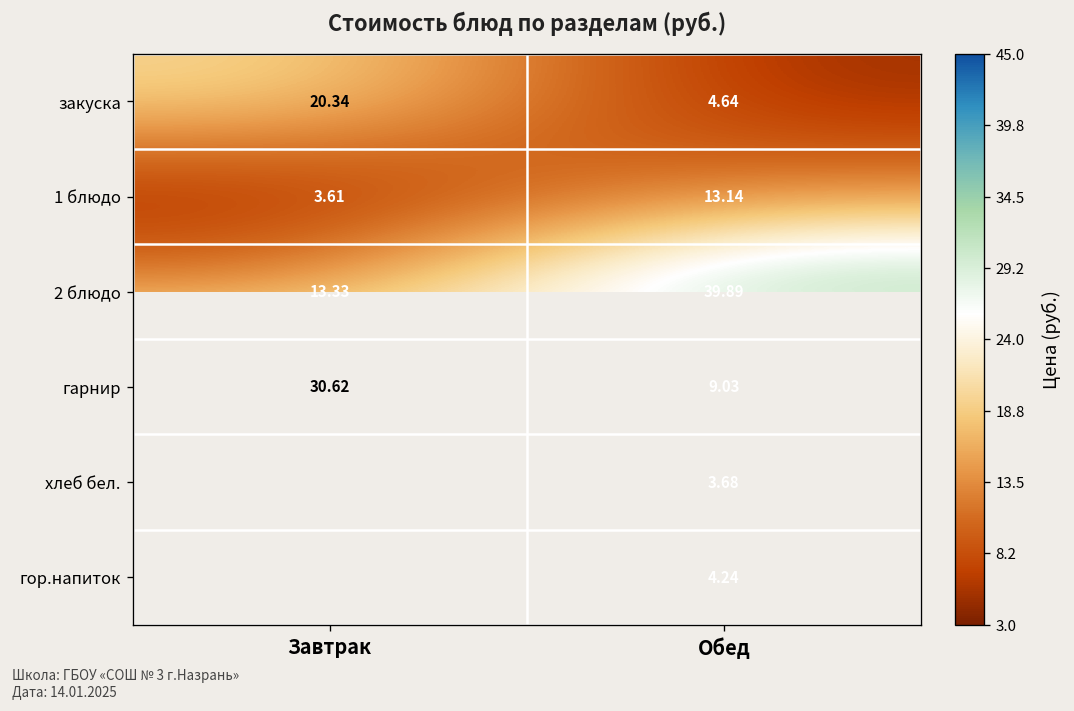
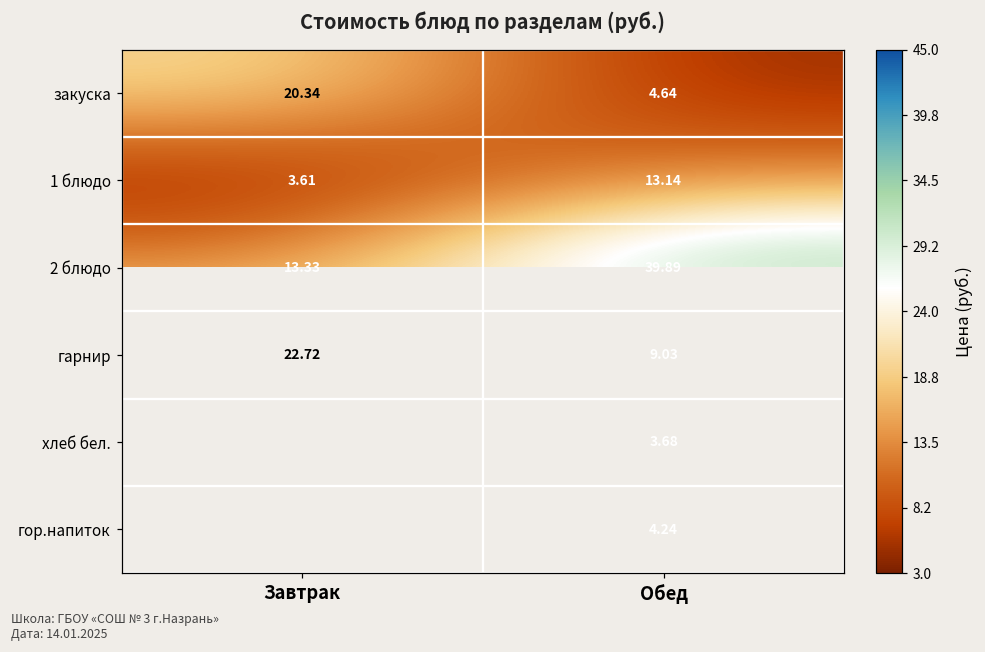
гарнир, Завтрак: 30.62 -> 22.72
